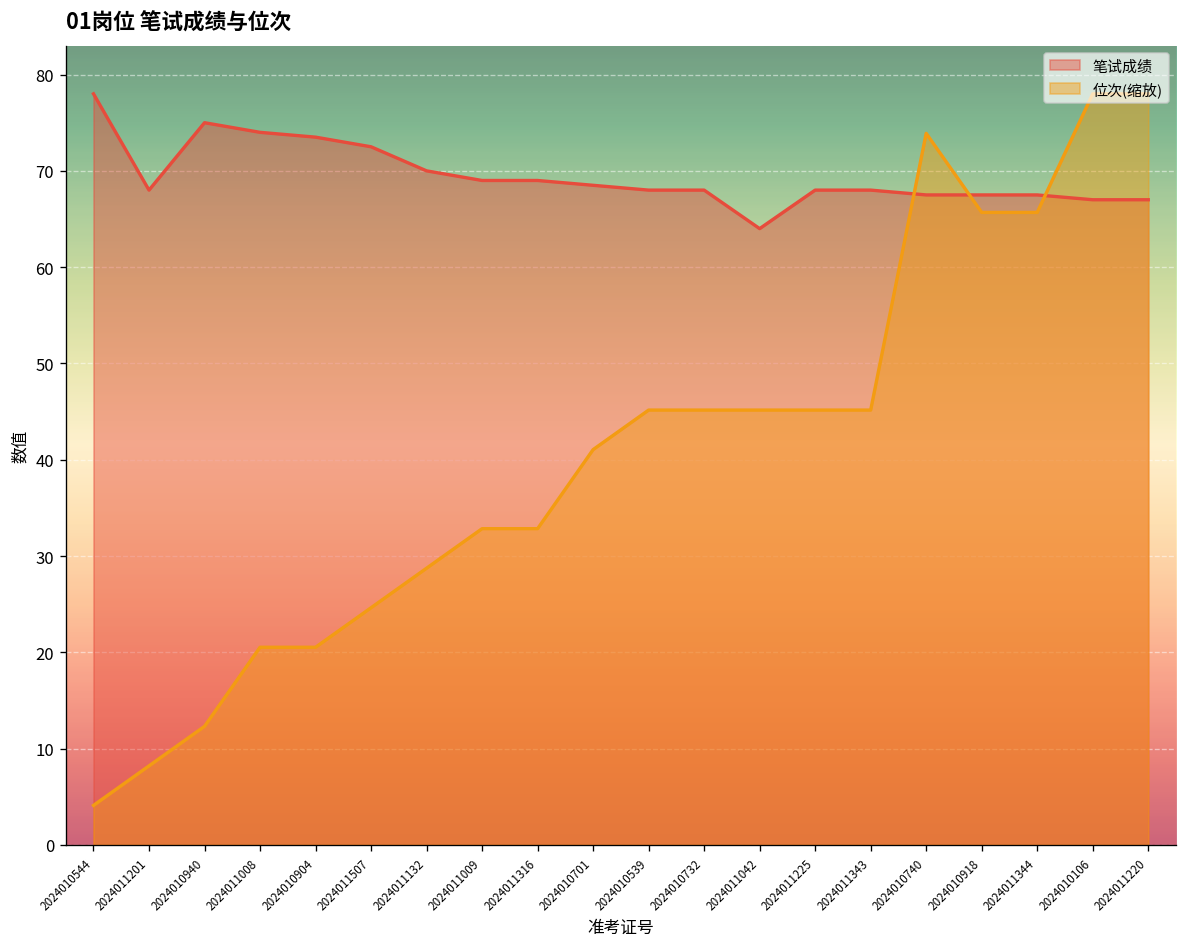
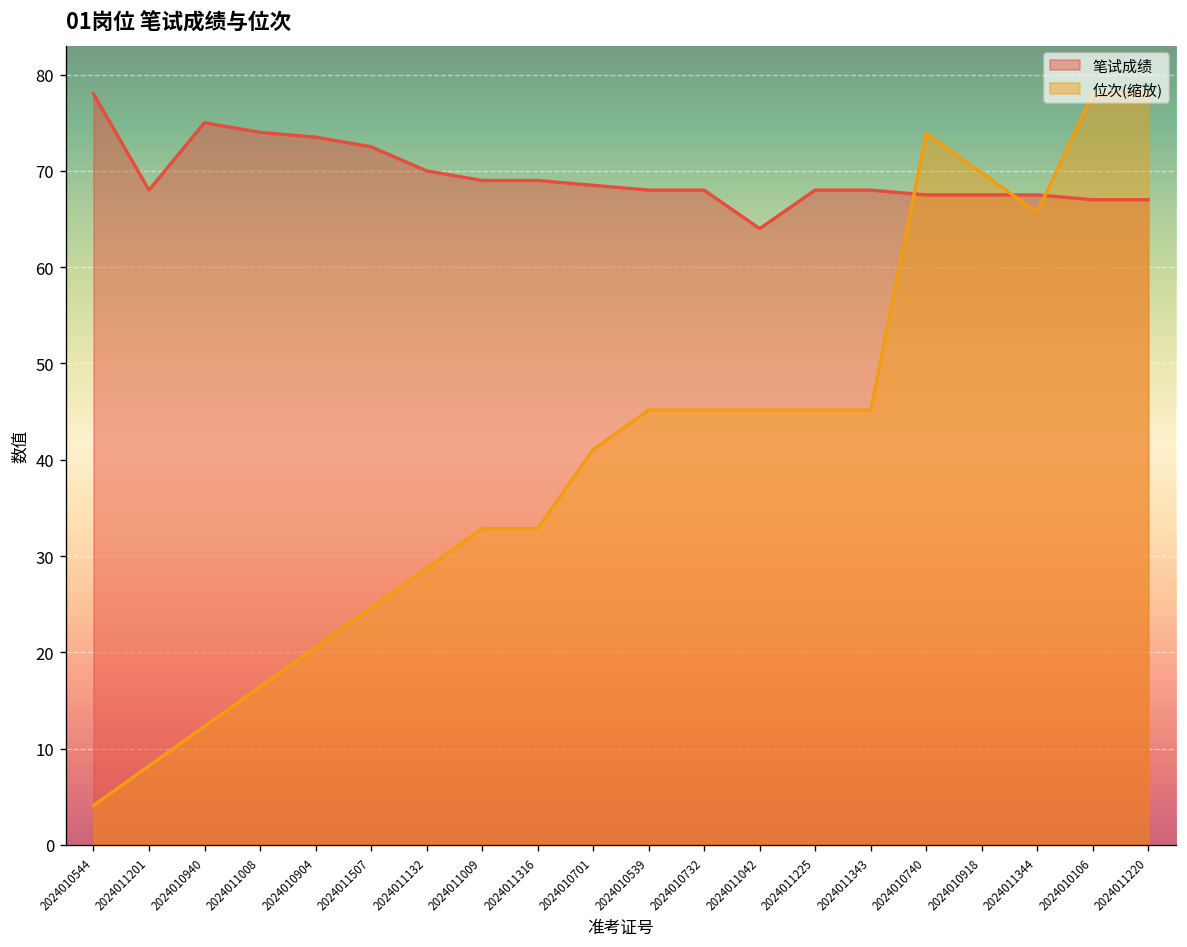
位次(缩放), 2024011008: 21 -> 16
位次(缩放), 2024010918: 66 -> 70
